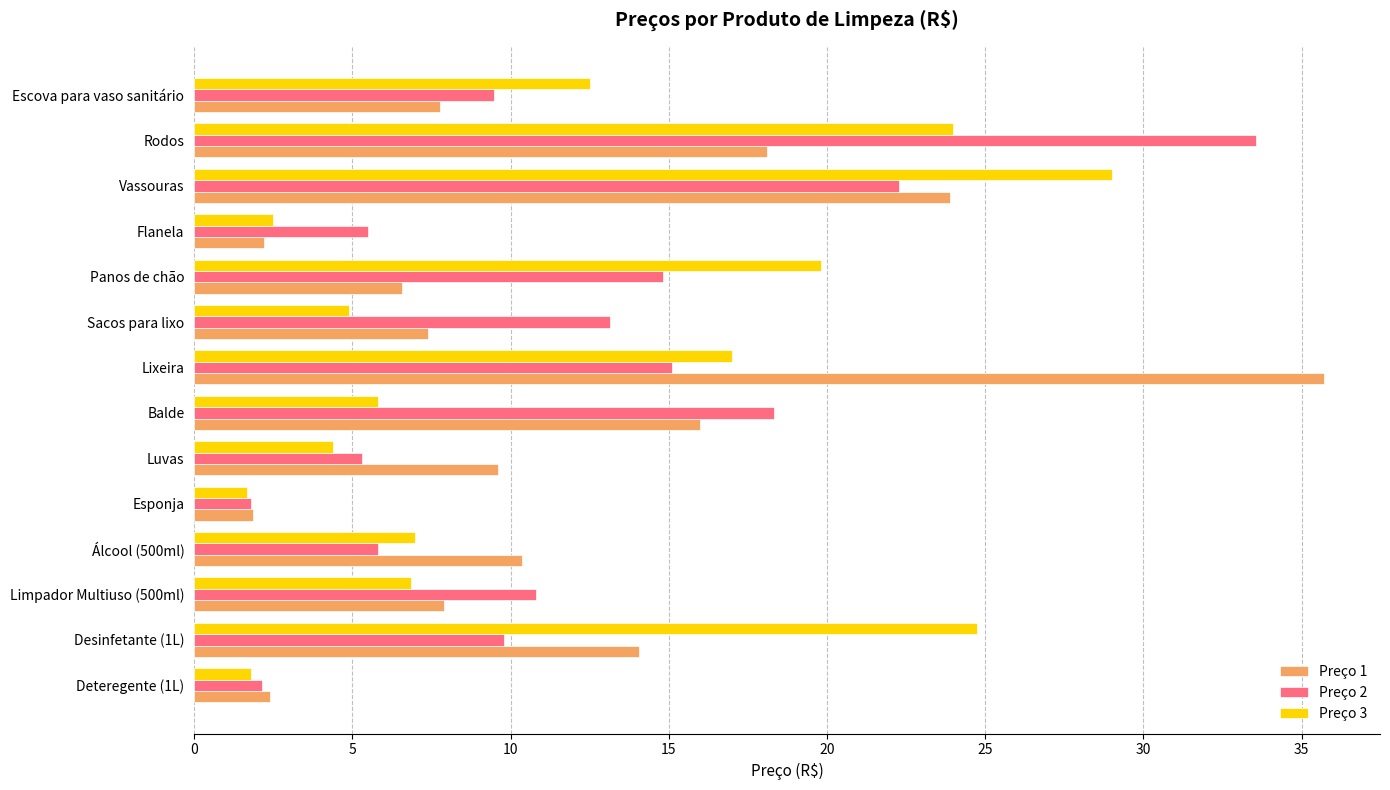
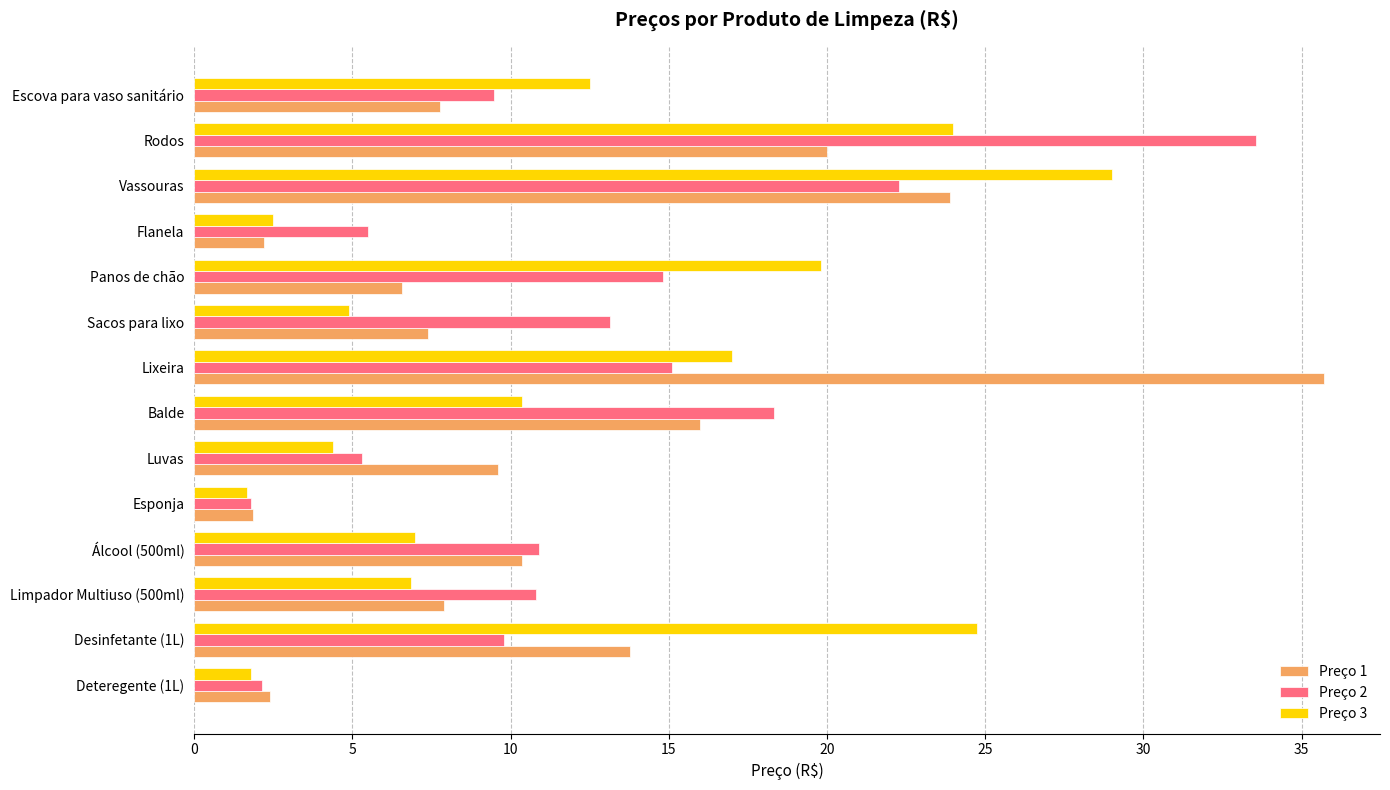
Preço 1, Rodos: 18.1 -> 20.0
Preço 3, Balde: 5.8 -> 10.4
Preço 2, Álcool (500ml): 5.8 -> 10.9
Preço 1, Desinfetante (1L): 14.1 -> 13.8
